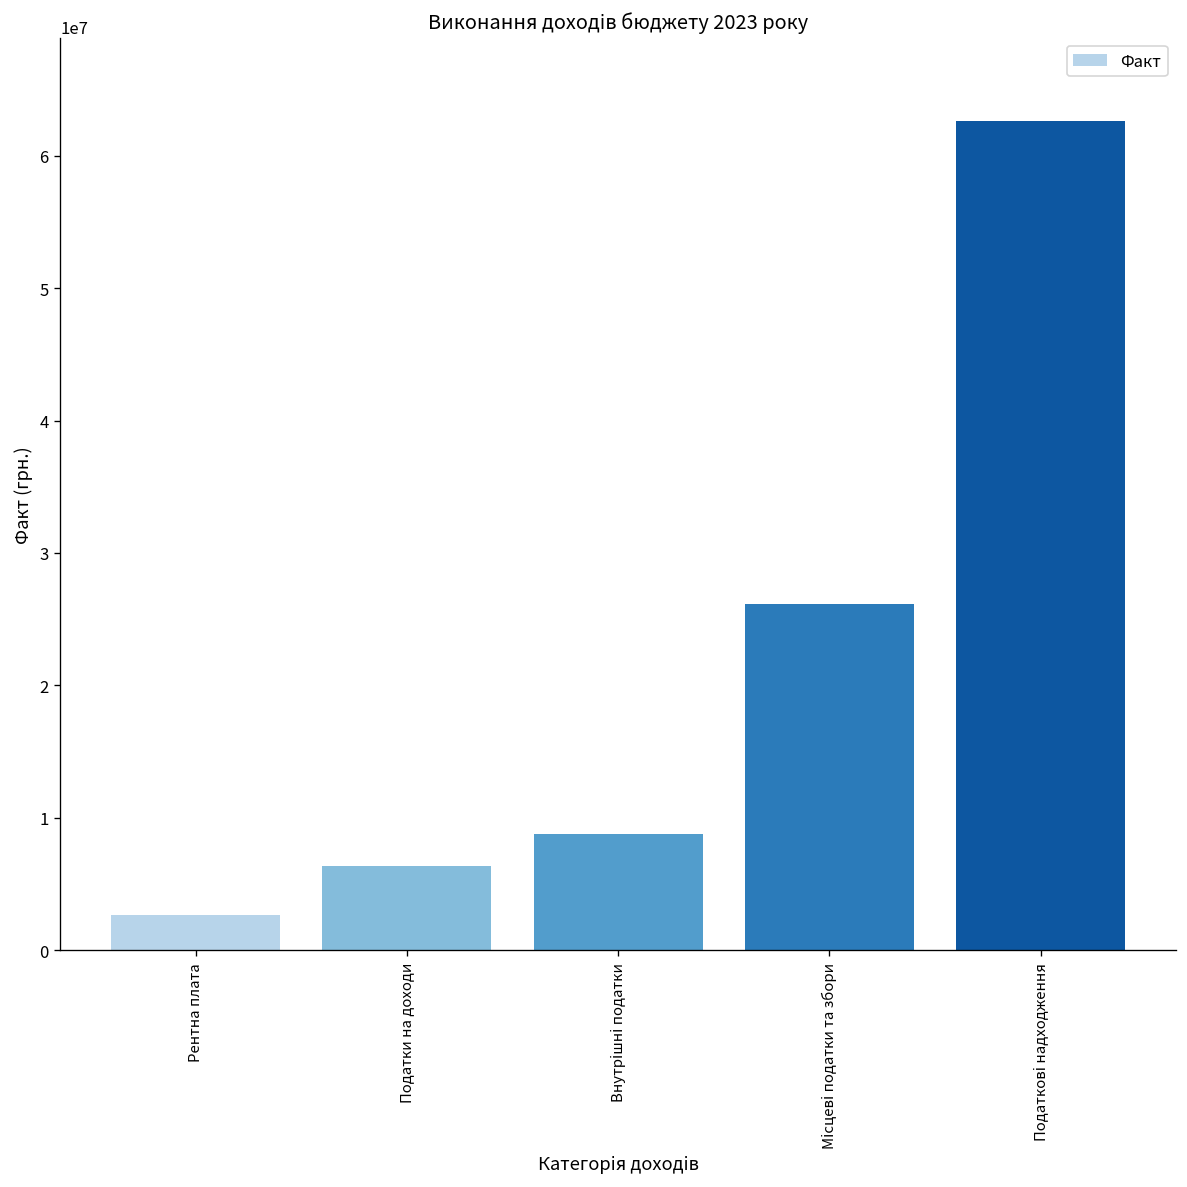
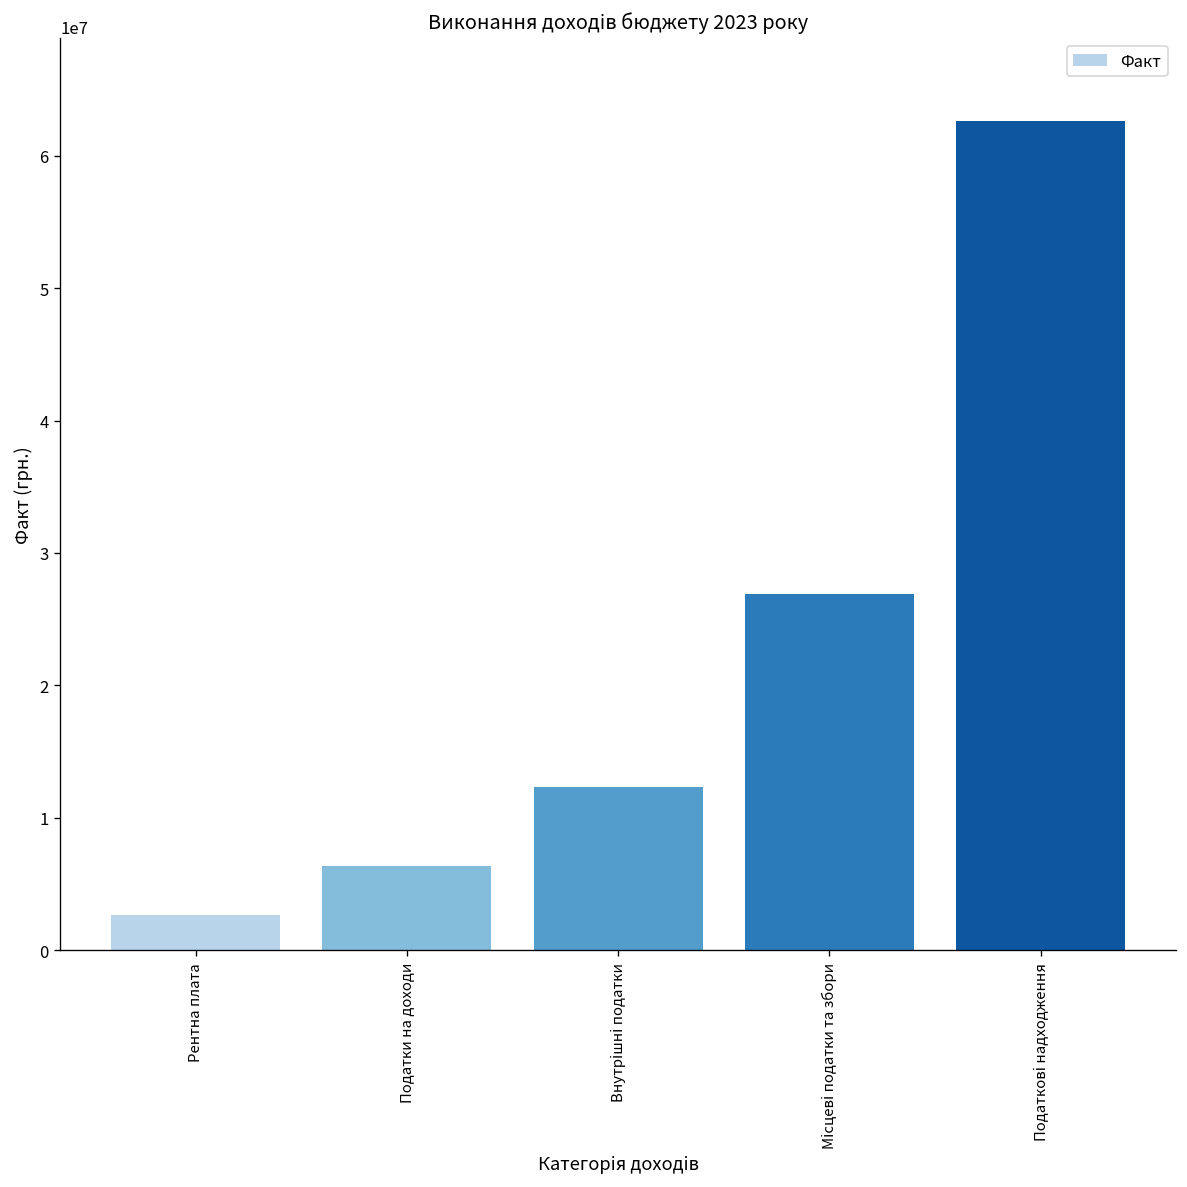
Внутрішні податки: 8800000 -> 12300000
Місцеві податки та збори: 26100000 -> 26900000
